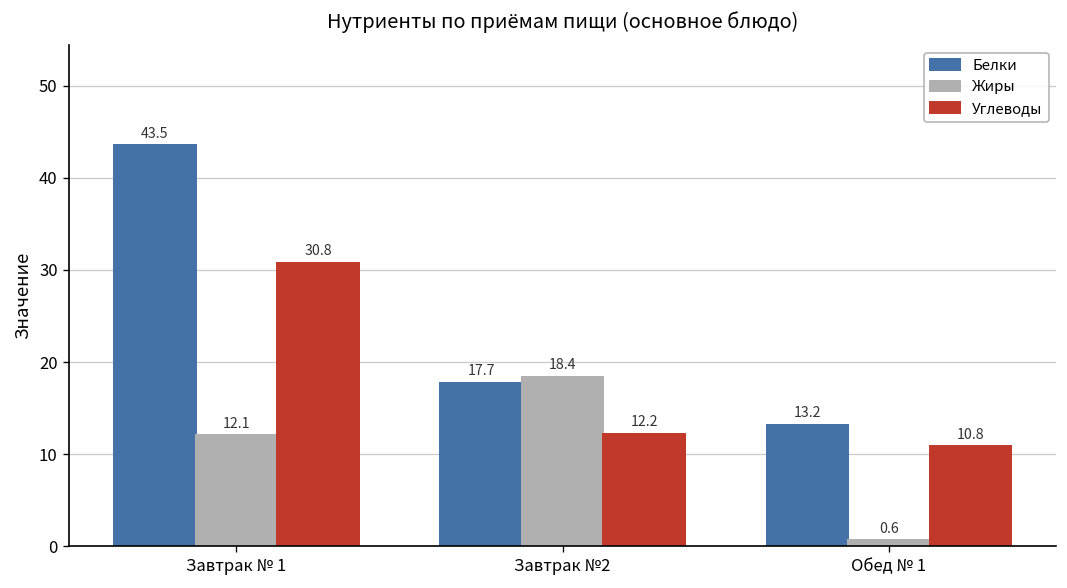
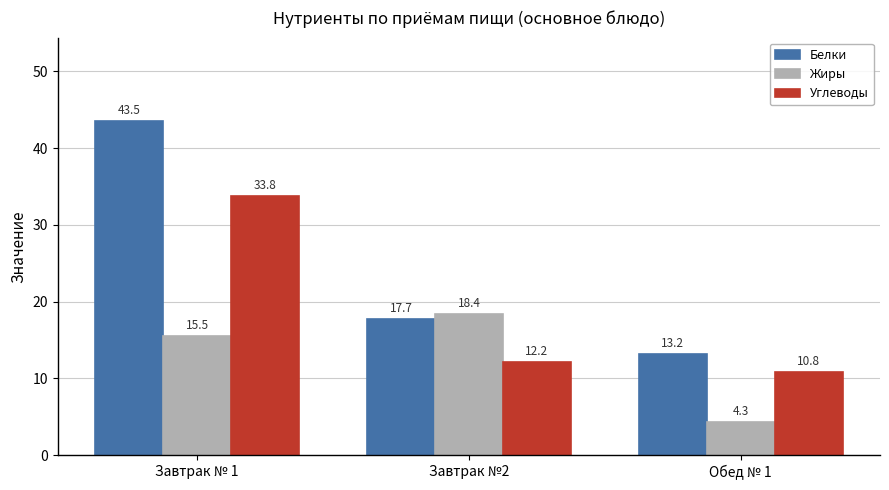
Жиры, Завтрак № 1: 12.1 -> 15.5
Углеводы, Завтрак № 1: 30.8 -> 33.8
Жиры, Обед № 1: 0.6 -> 4.3
